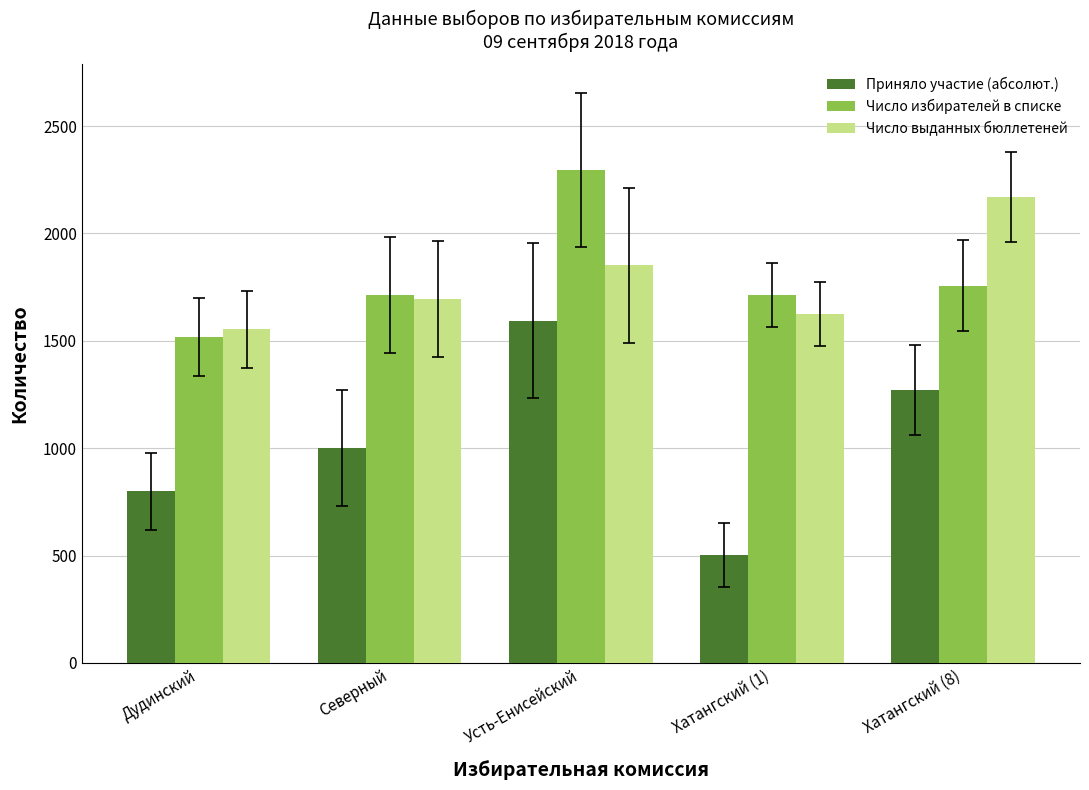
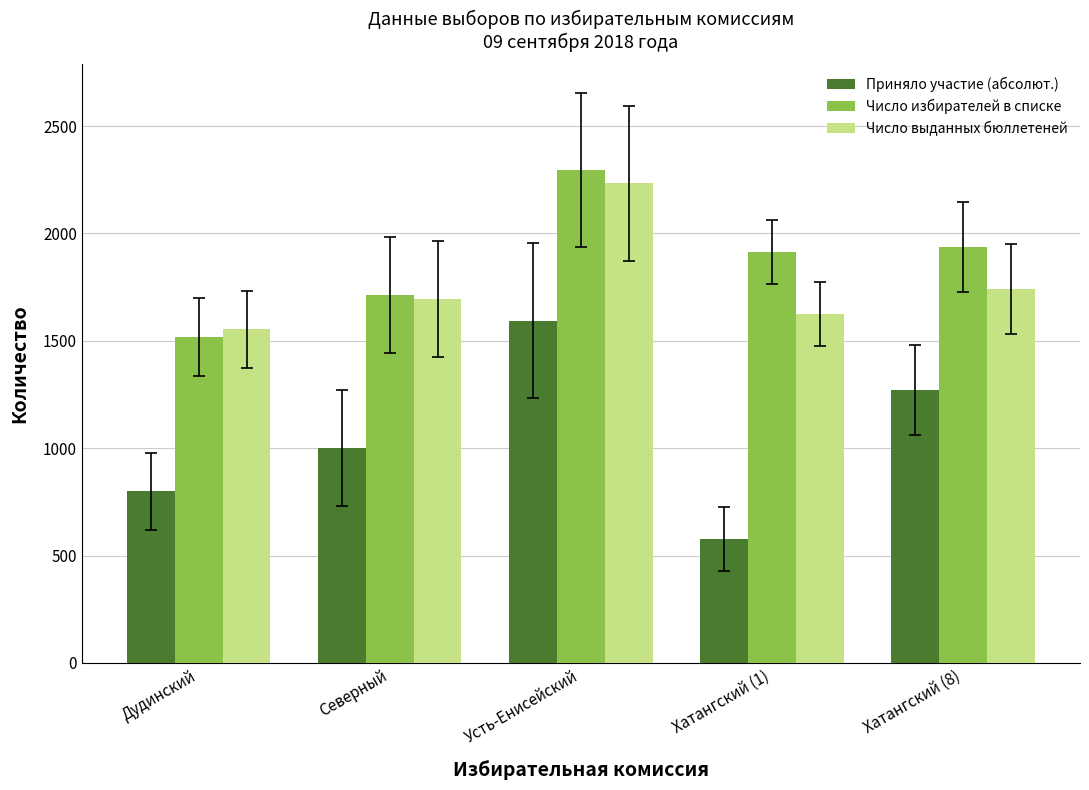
Число выданных бюллетеней, Усть-Енисейский: 1850 -> 2230
Приняло участие (абсолют.), Хатангский (1): 500 -> 580
Число избирателей в списке, Хатангский (1): 1710 -> 1910
Число избирателей в списке, Хатангский (8): 1760 -> 1940
Число выданных бюллетеней, Хатангский (8): 2170 -> 1740
